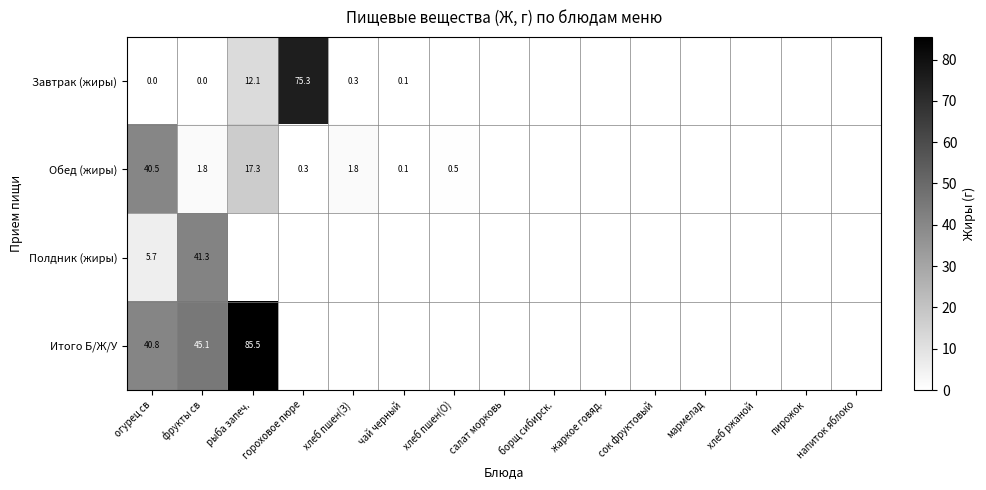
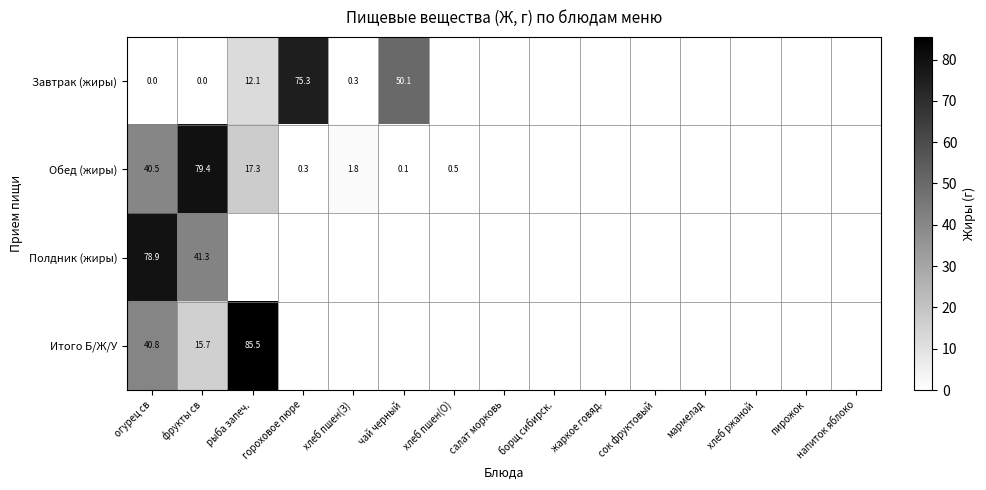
Завтрак (жиры), чай черный: 0.1 -> 50.1
Обед (жиры), фрукты св: 1.8 -> 79.4
Полдник (жиры), огурец св: 5.7 -> 78.9
Итого Б/Ж/У, фрукты св: 45.1 -> 15.7
